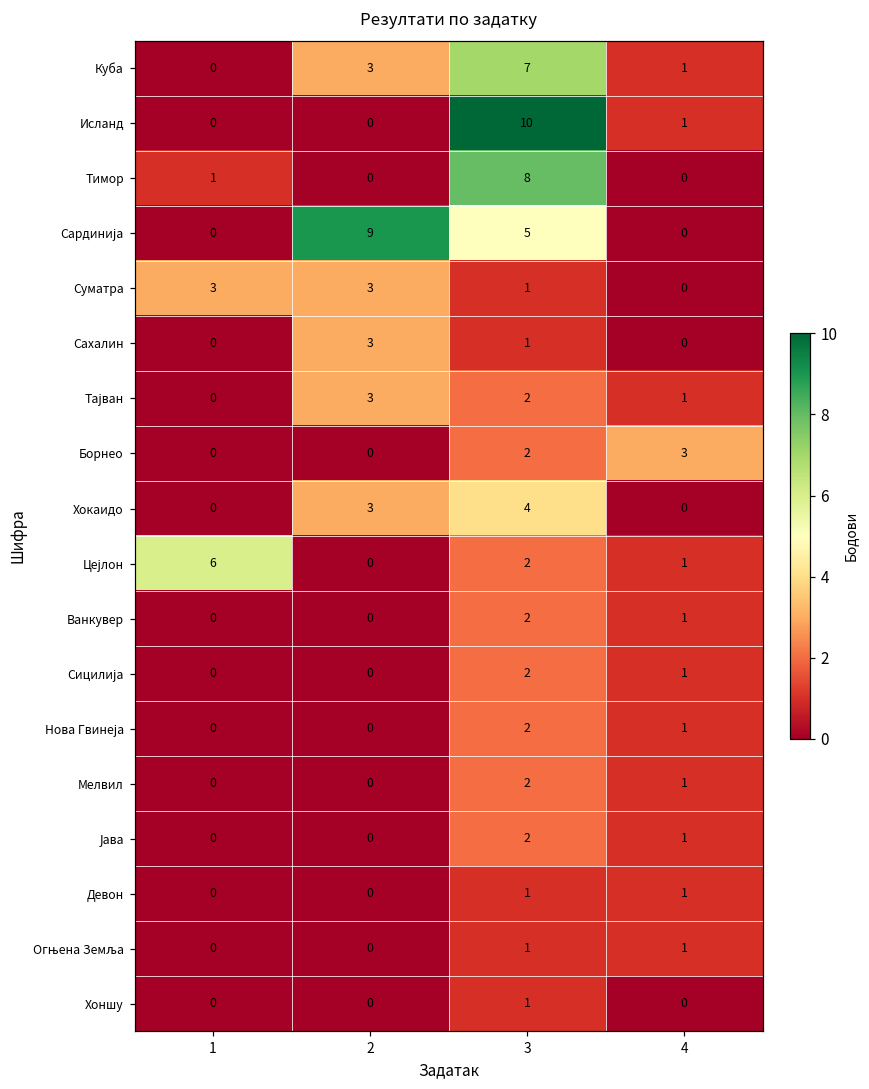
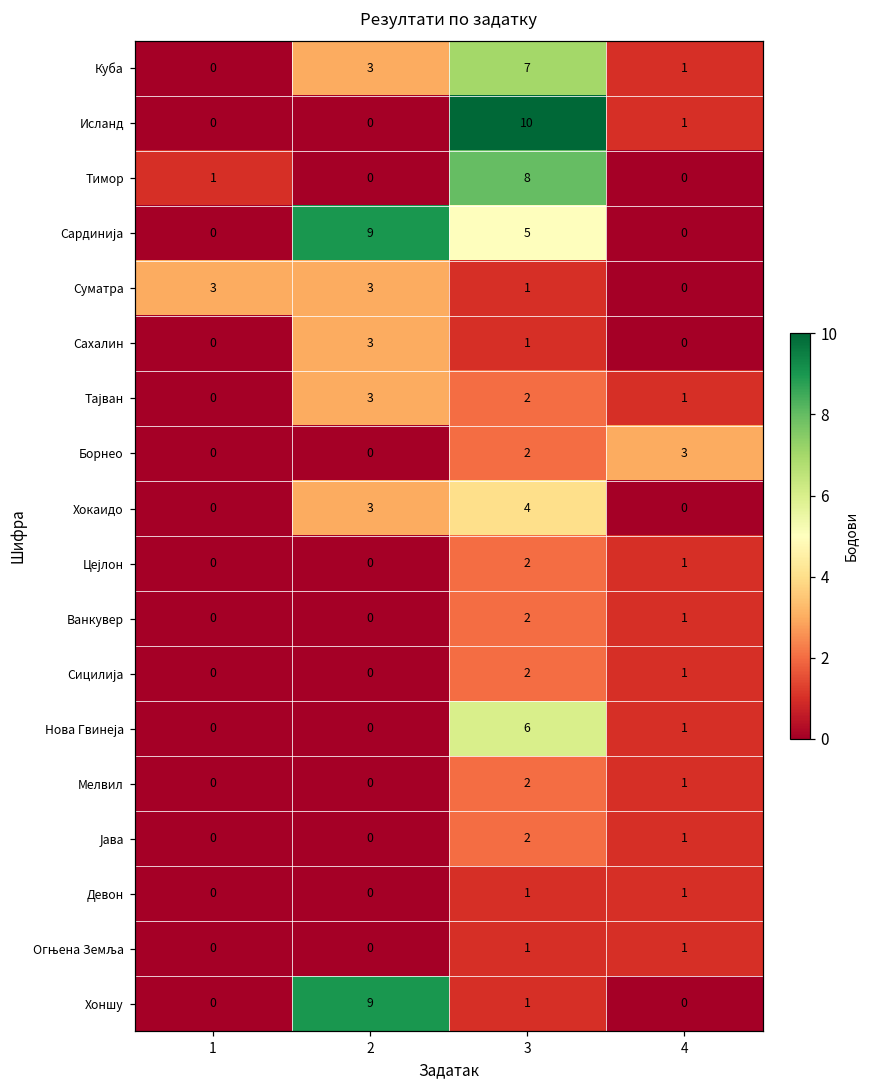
Цејлон, 1: 6 -> 0
Нова Гвинеја, 3: 2 -> 6
Хоншу, 2: 0 -> 9
